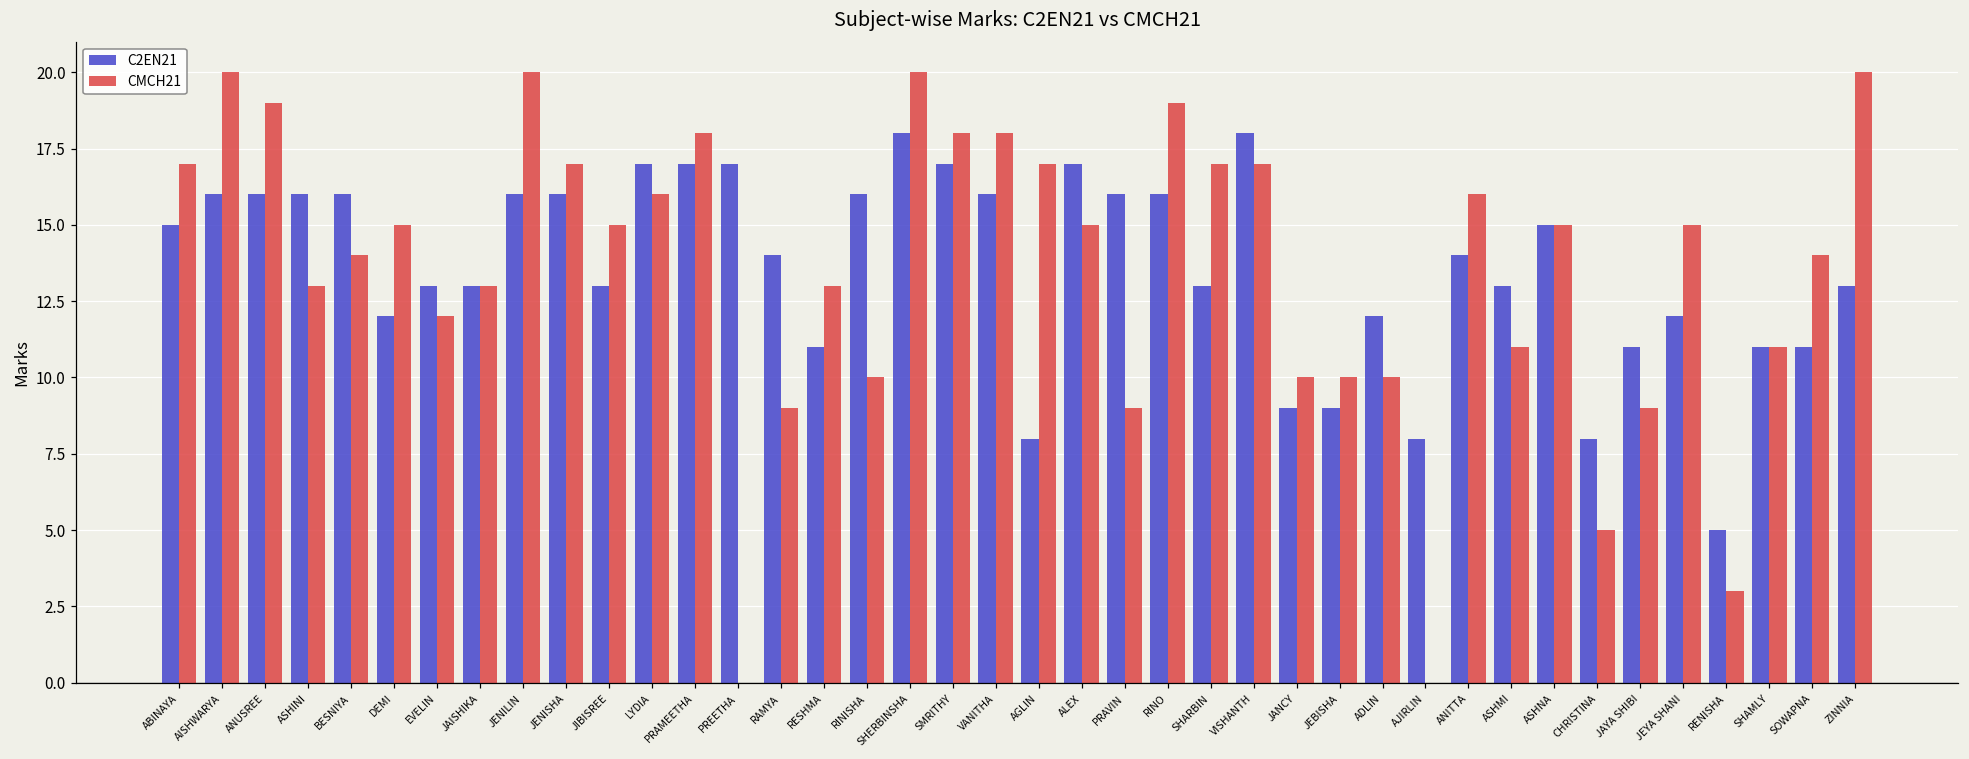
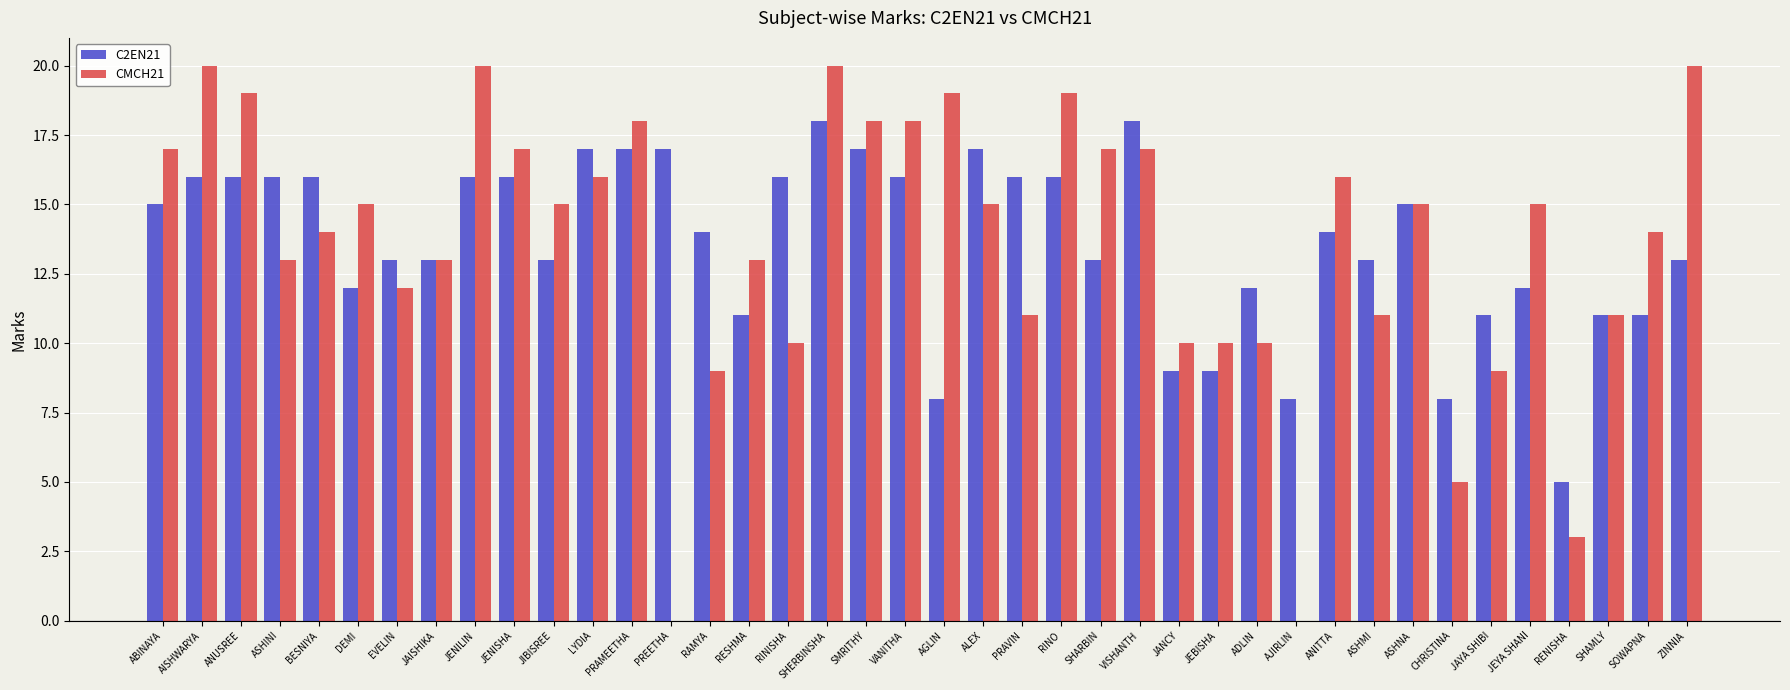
CMCH21, AGLIN: 17 -> 19
CMCH21, PRAVIN: 9 -> 11
